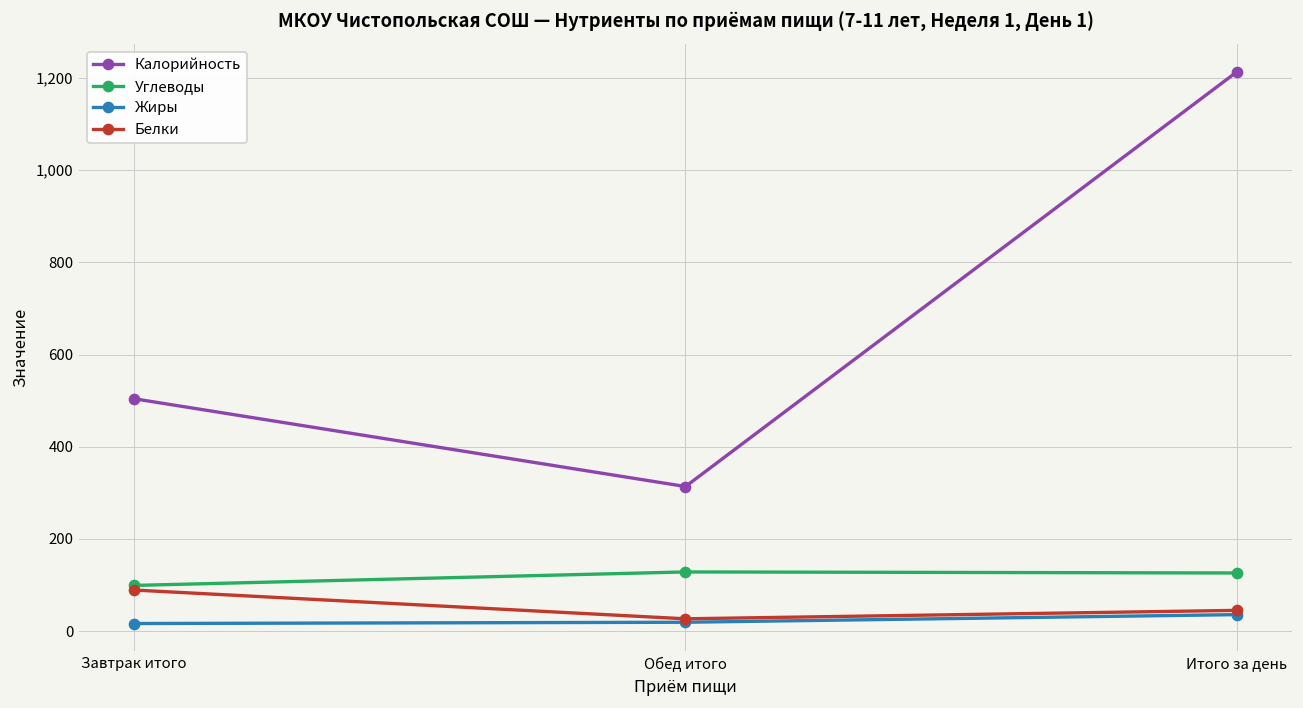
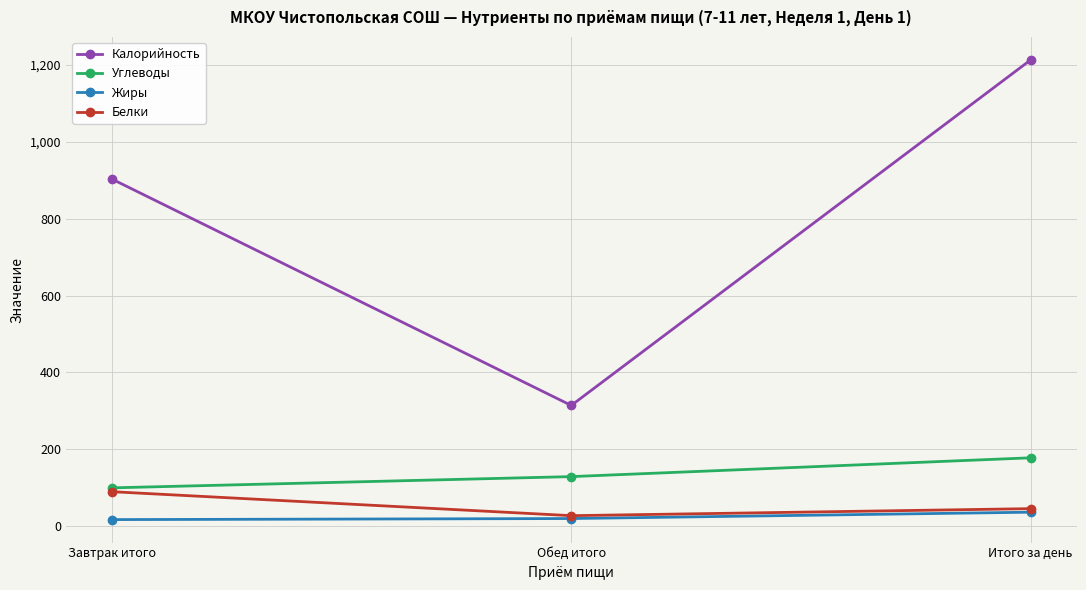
Калорийность, Завтрак итого: 500 -> 900
Углеводы, Итого за день: 130 -> 180
